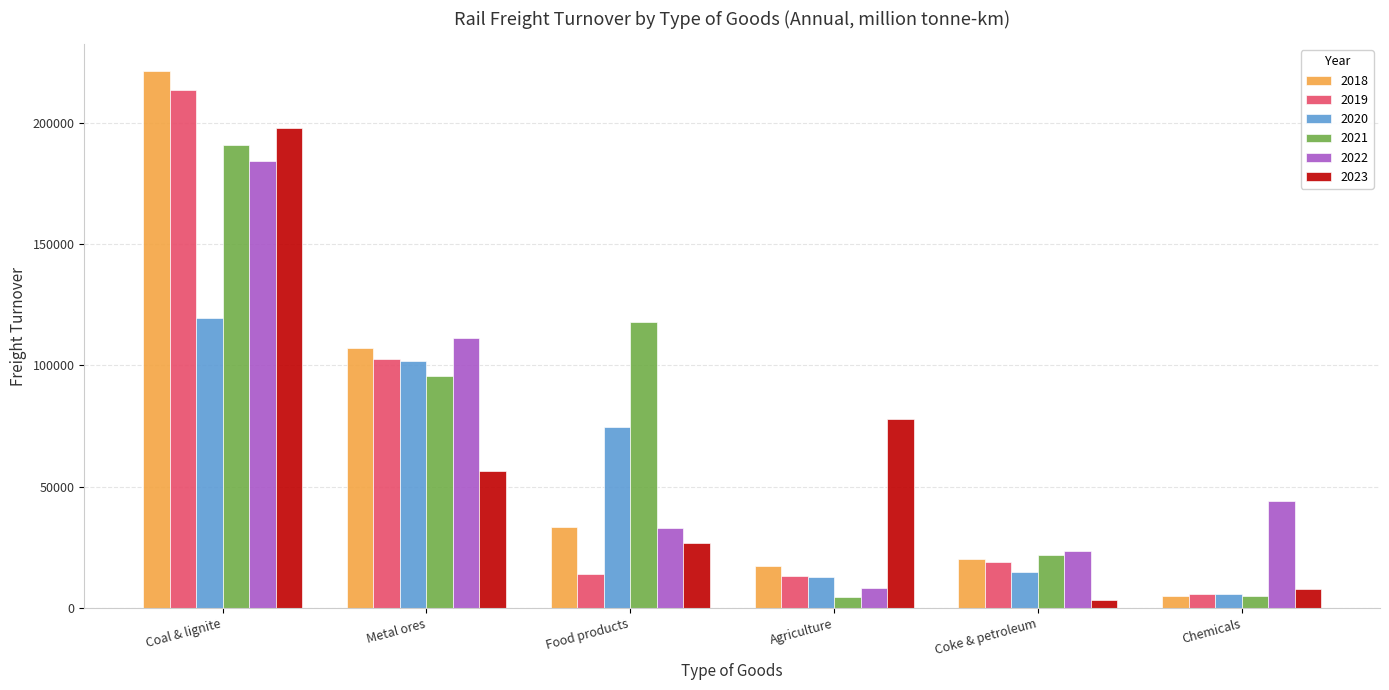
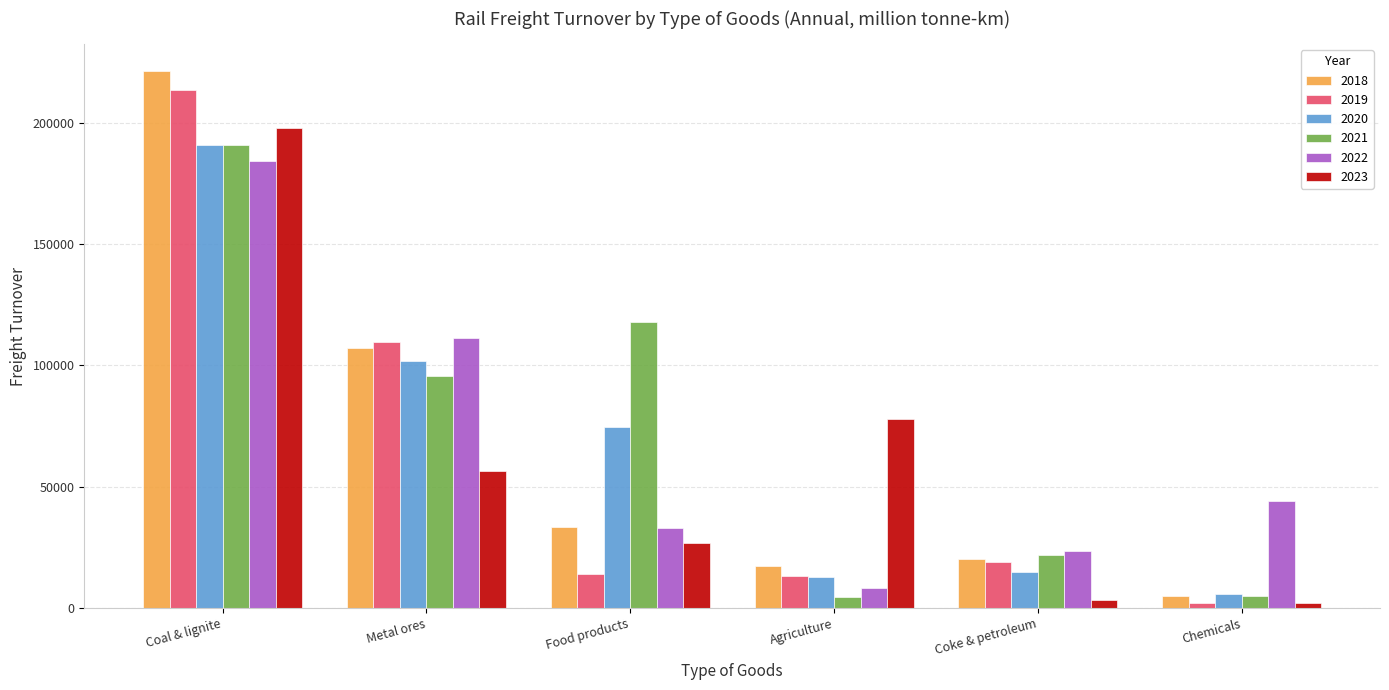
2020, Coal & lignite: 119000 -> 191000
2019, Metal ores: 103000 -> 110000
2019, Chemicals: 6000 -> 2000
2023, Chemicals: 8000 -> 2000
